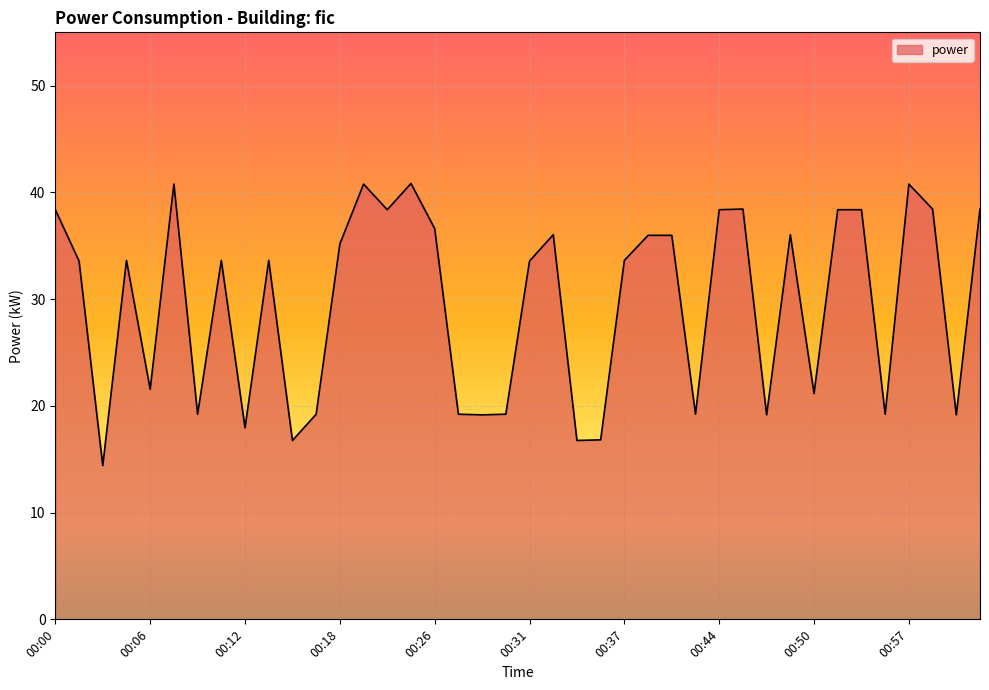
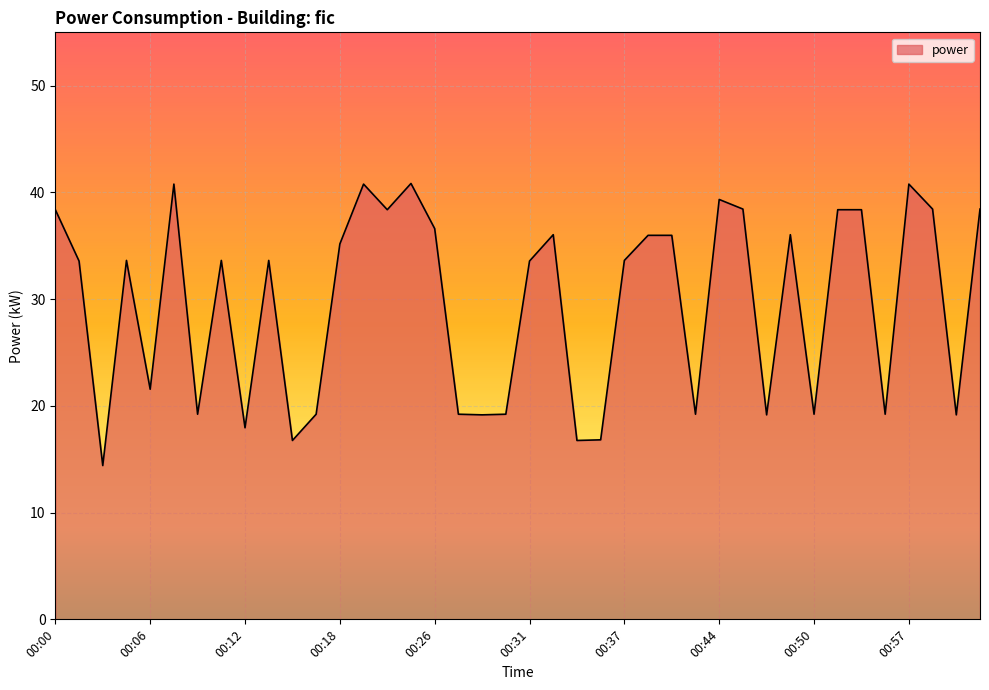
00:44: 38.4 -> 39.3
00:50: 21.2 -> 19.2
